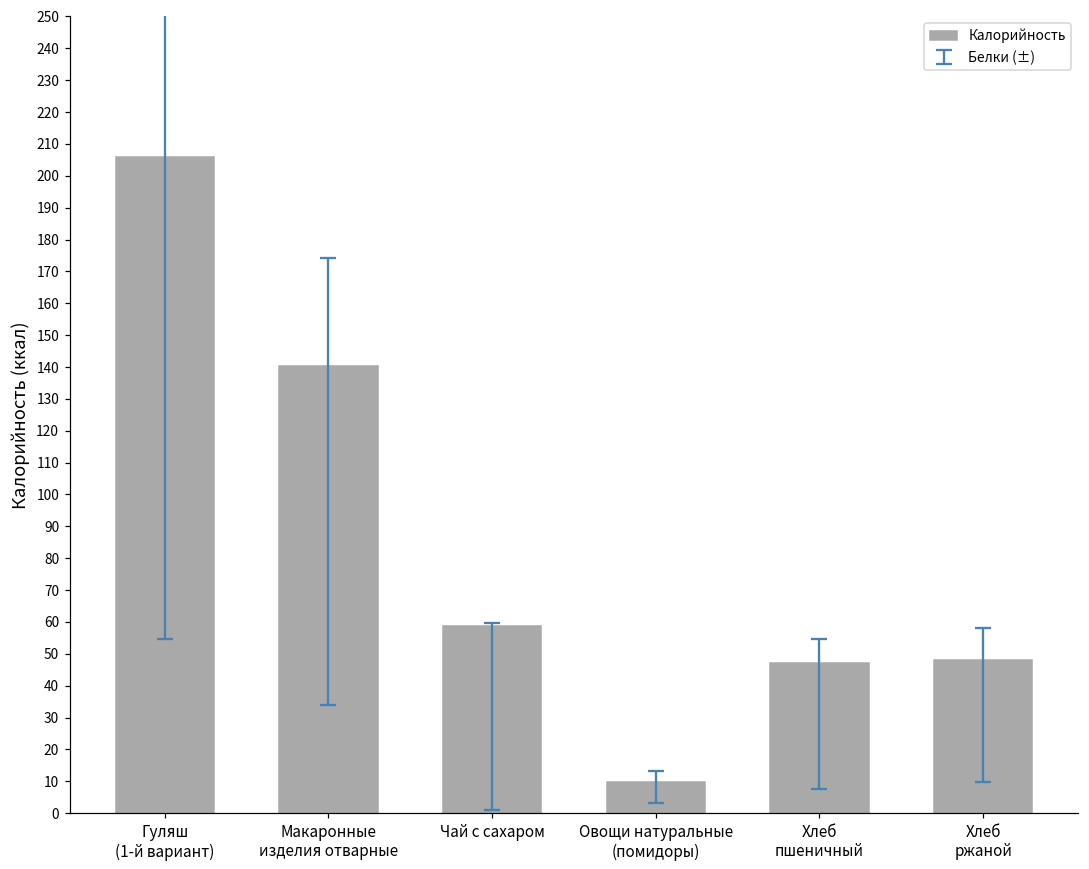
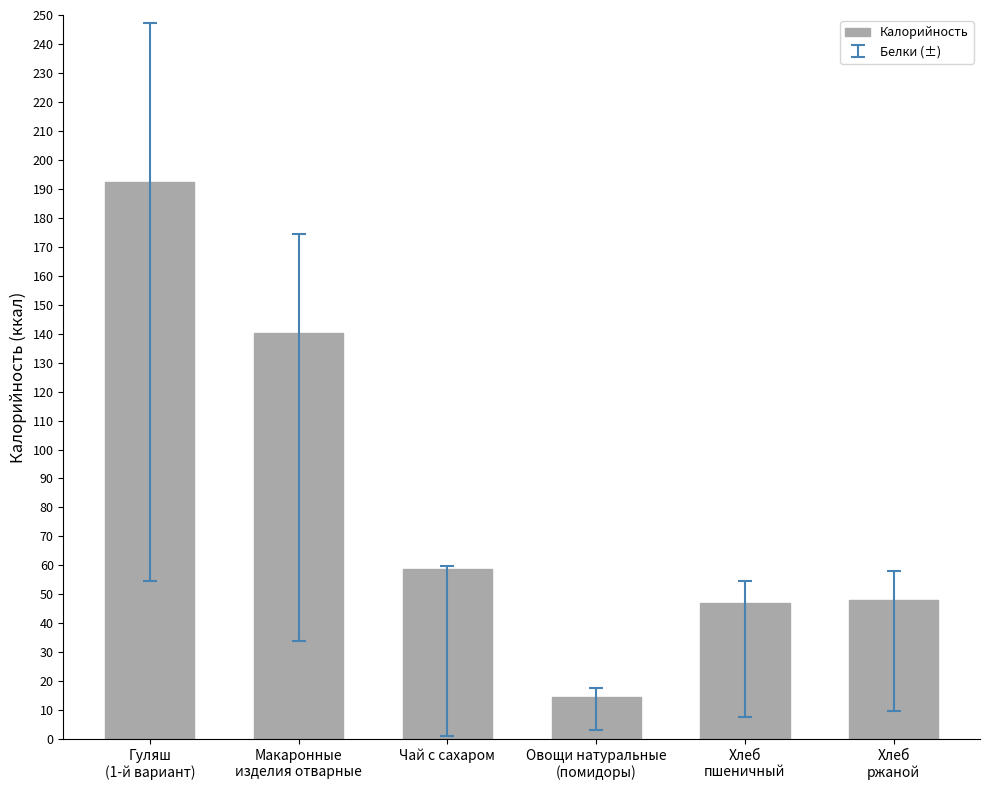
Калорийность, Гуляш (1-й вариант): 206 -> 192
Калорийность, Овощи натуральные (помидоры): 10 -> 14
